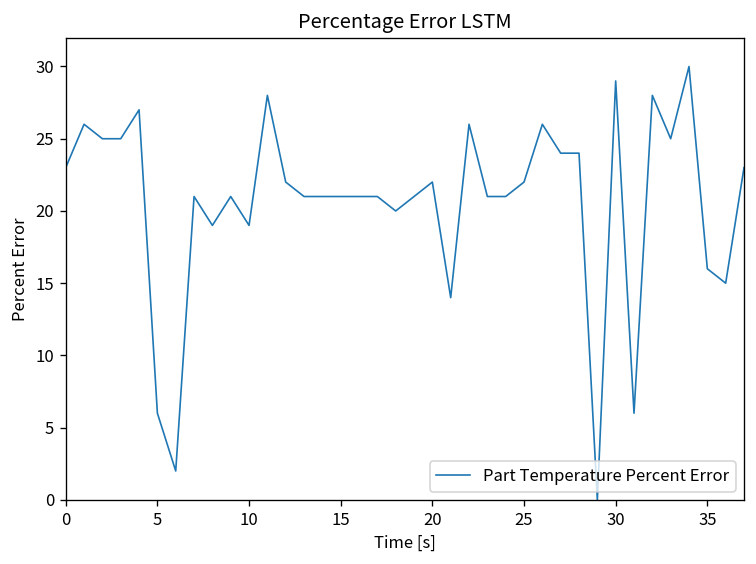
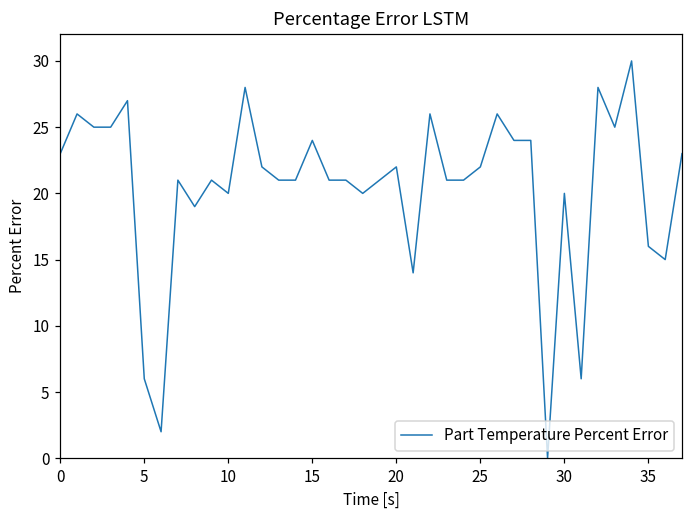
10: 19 -> 20
15: 21 -> 24
30: 29 -> 20
